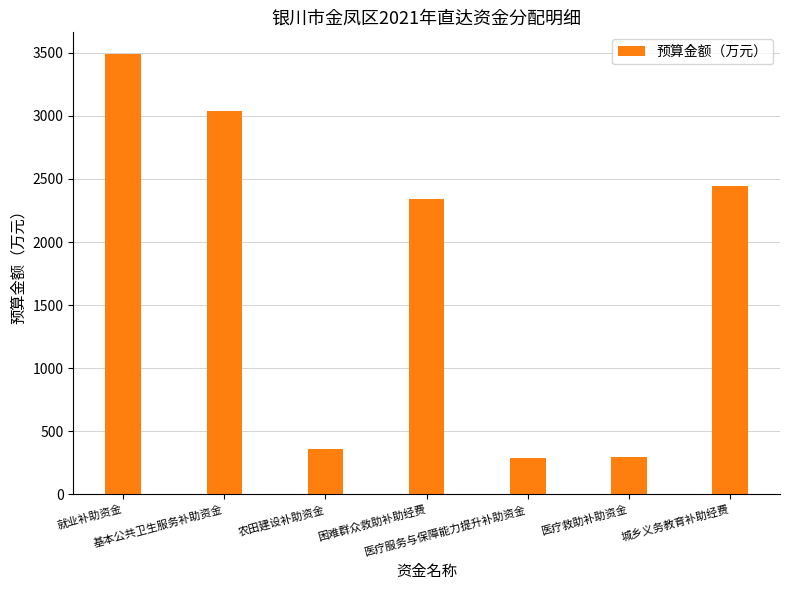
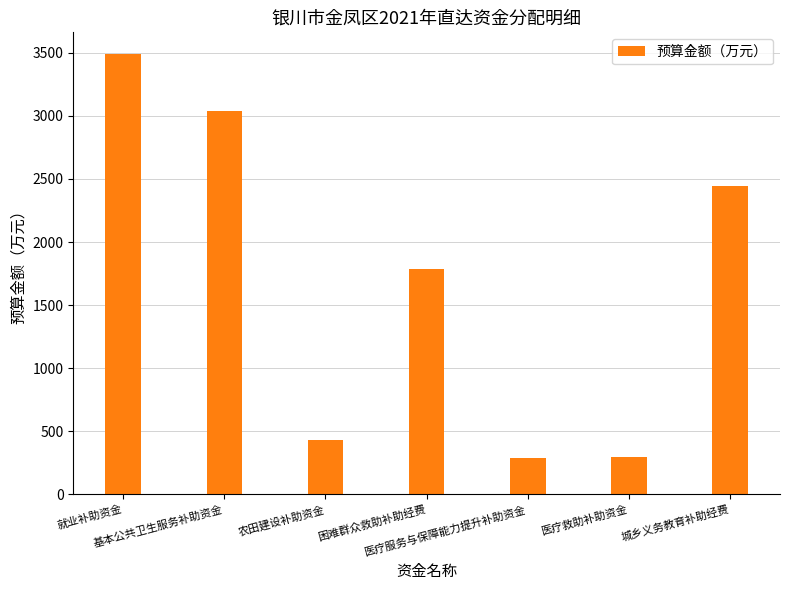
农田建设补助资金: 360 -> 430
困难群众救助补助经费: 2340 -> 1790
